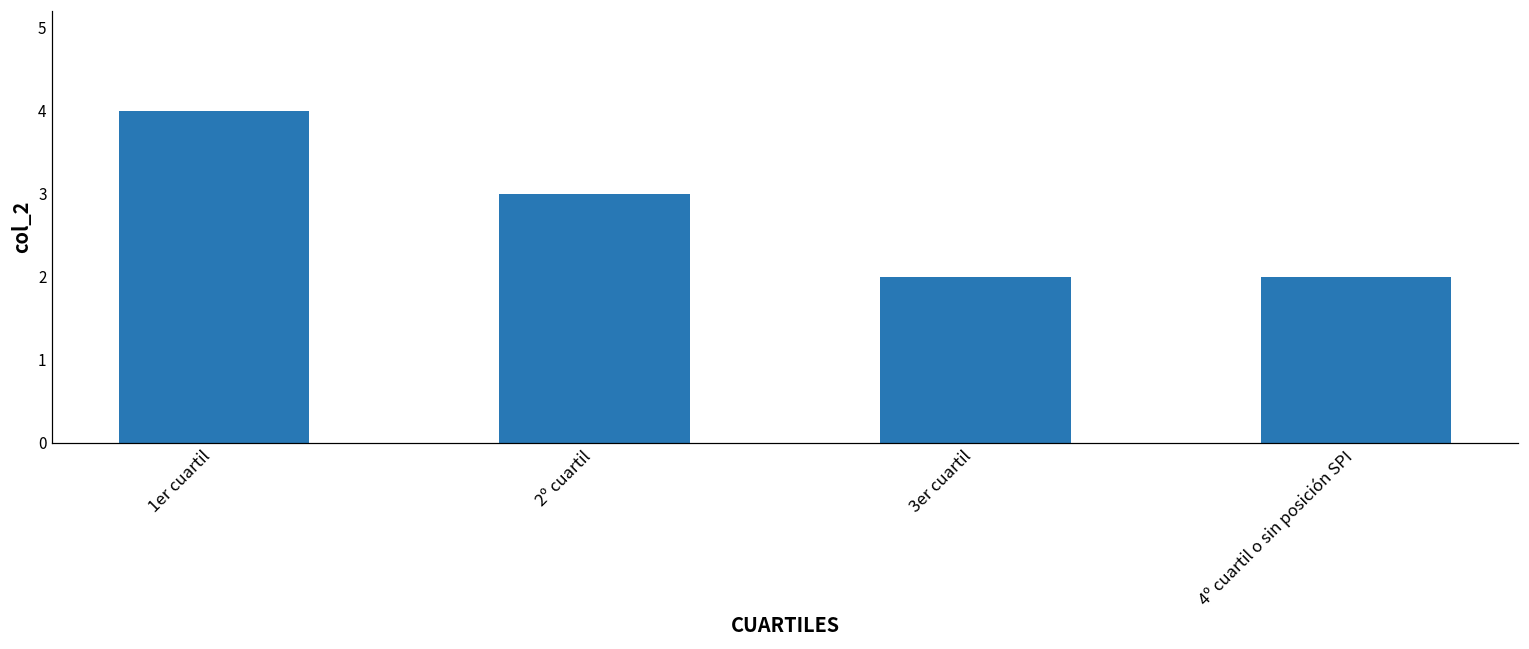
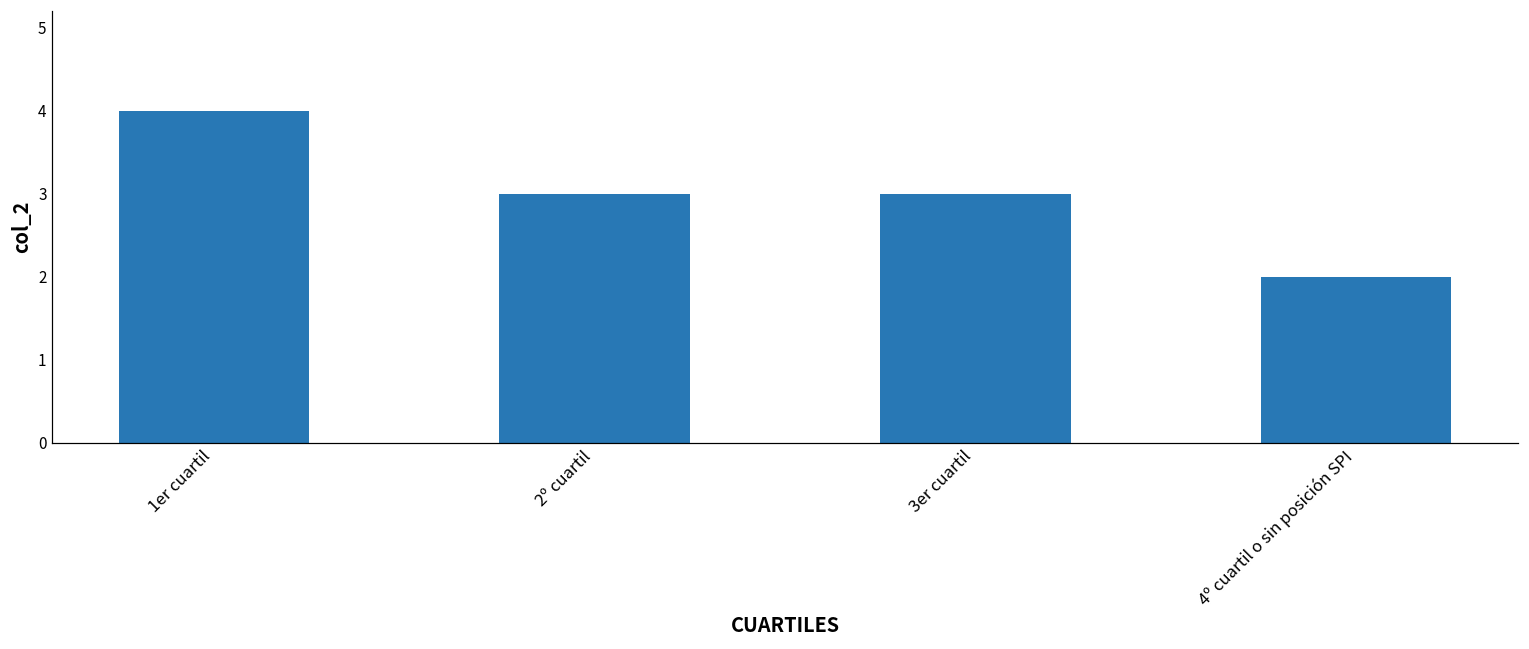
3er cuartil: 2 -> 3
